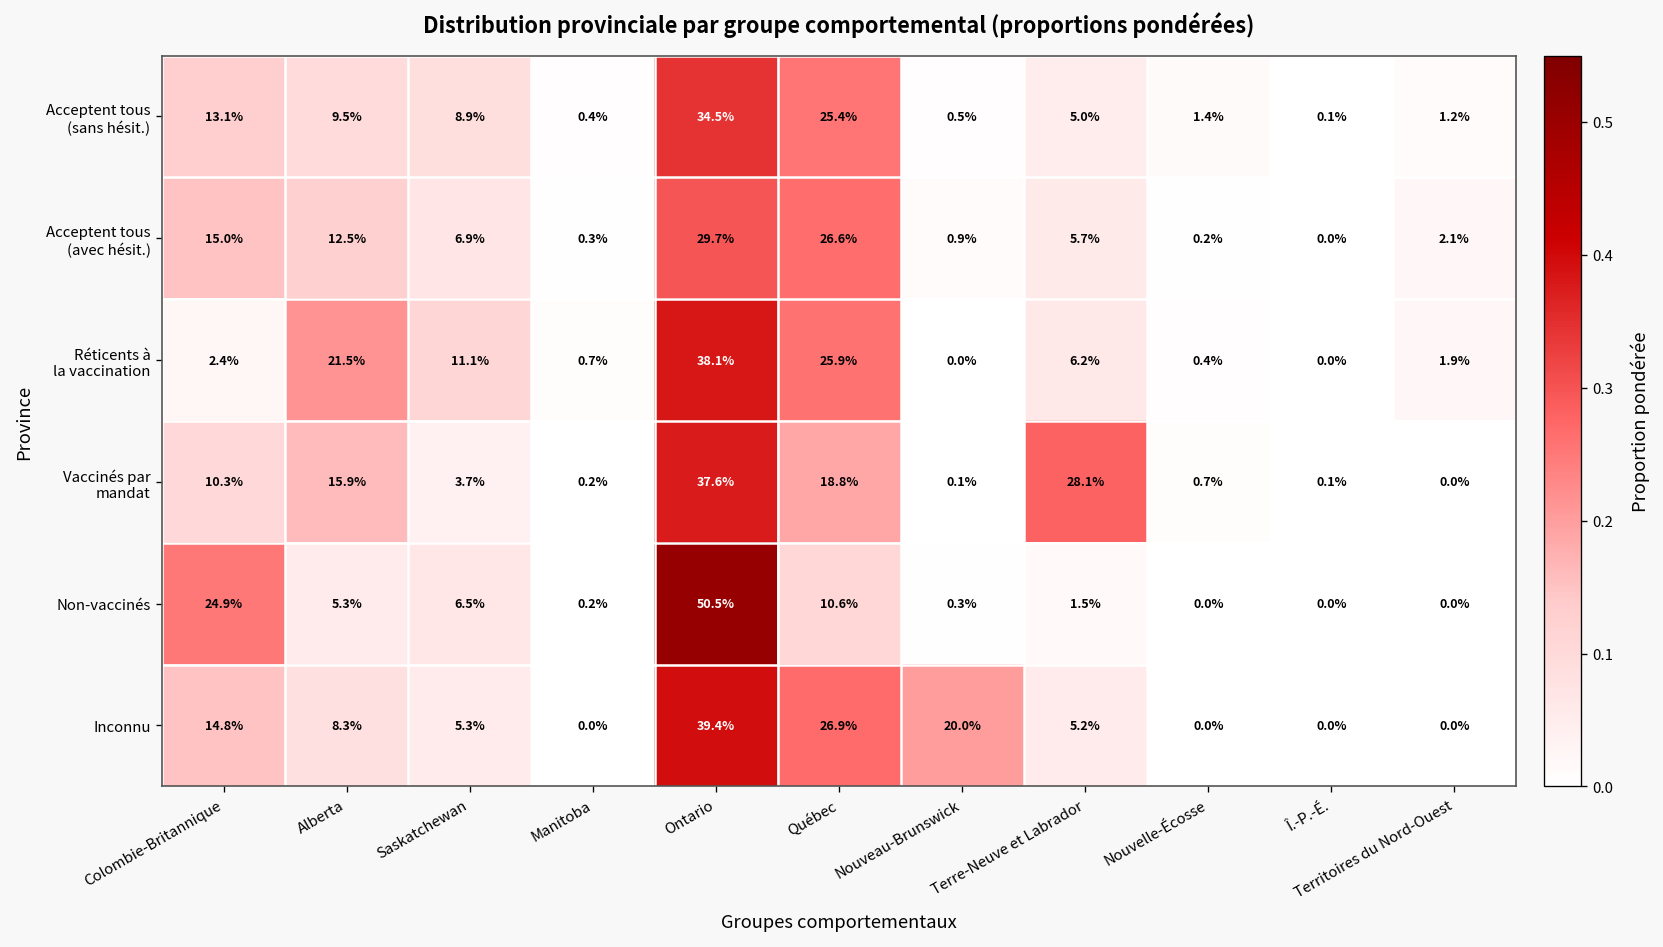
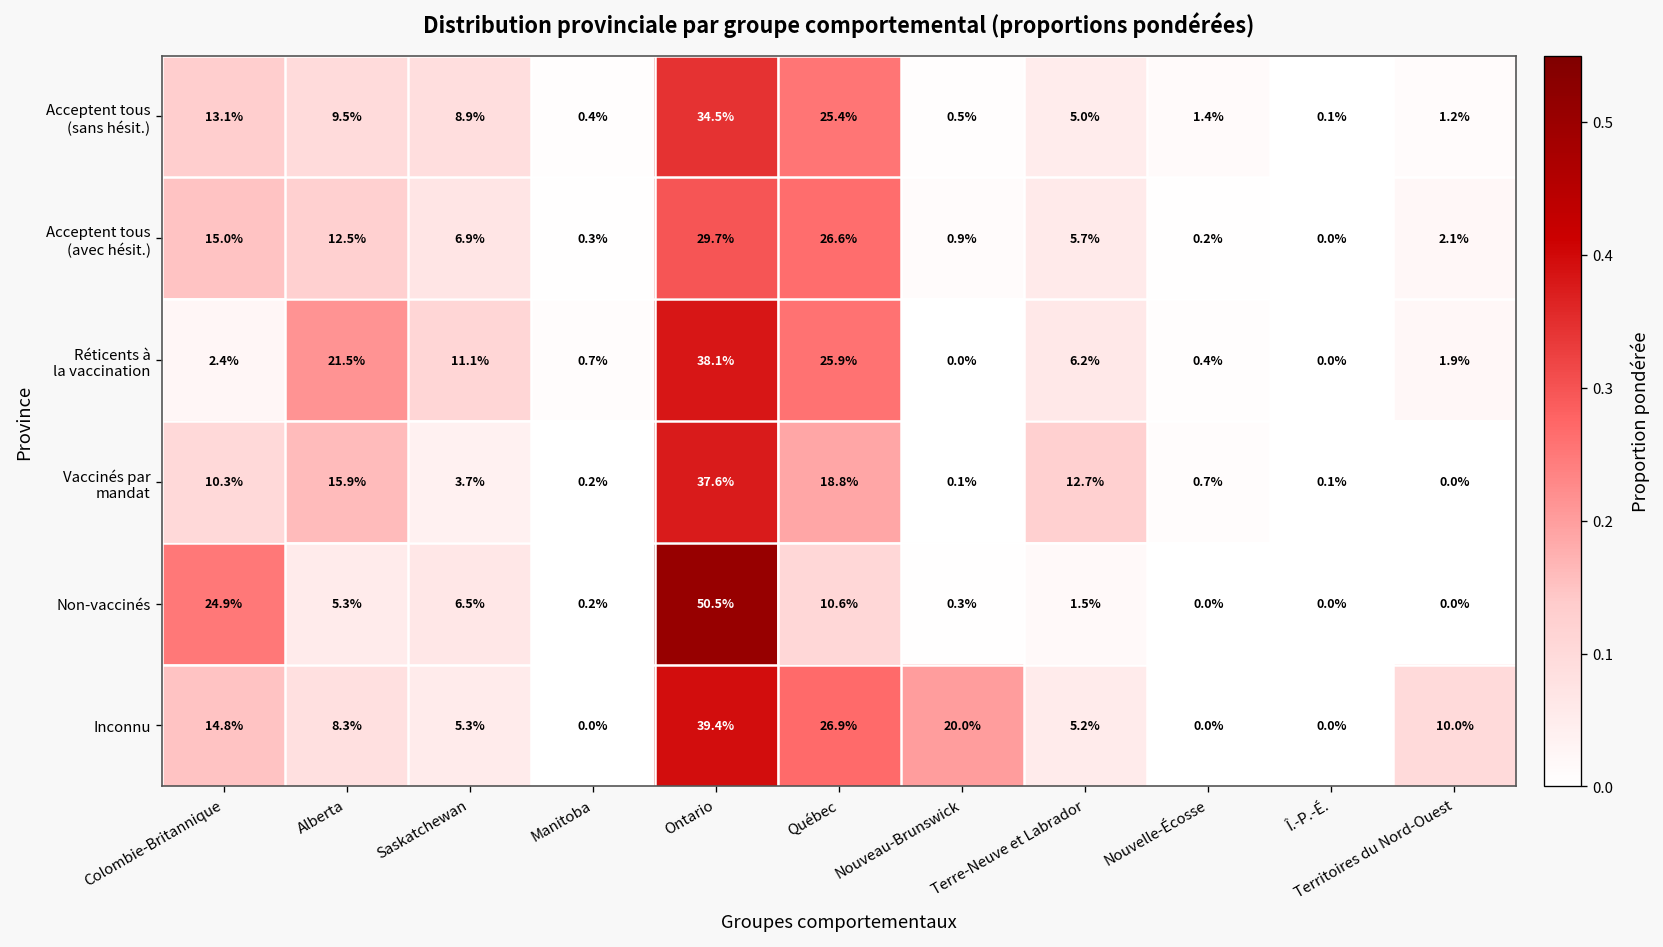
Vaccinés par mandat, Terre-Neuve et Labrador: 28.1% -> 12.7%
Inconnu, Territoires du Nord-Ouest: 0.0% -> 10.0%
